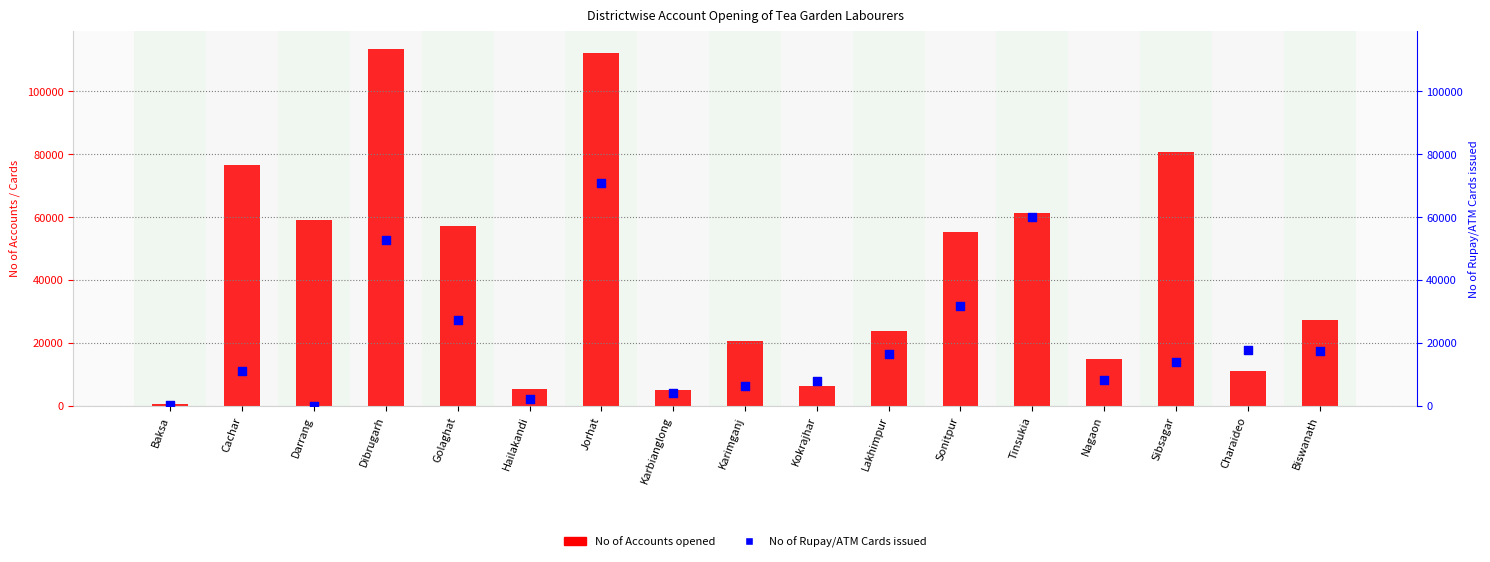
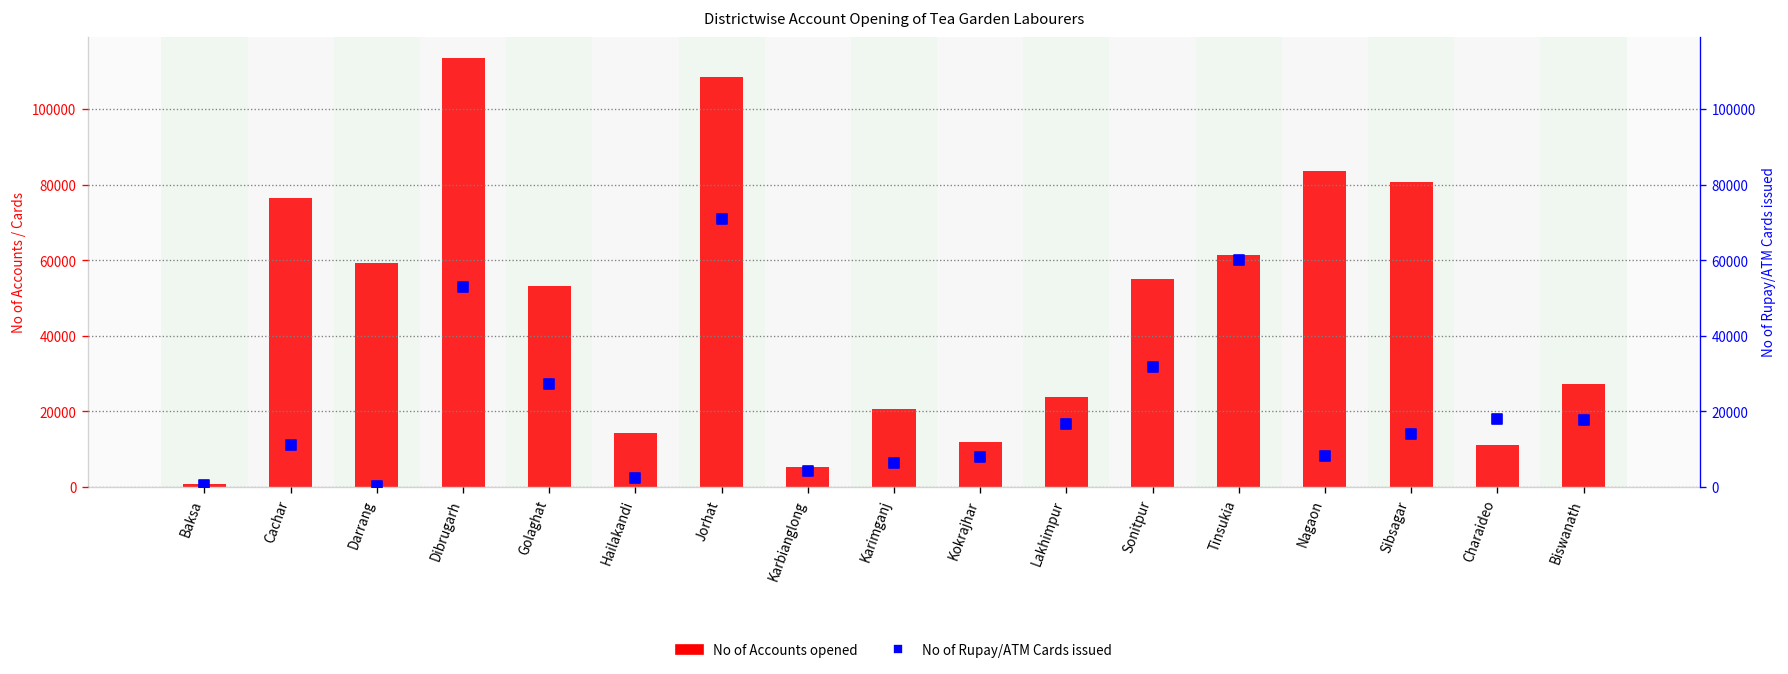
No of Accounts opened, Golaghat: 57000 -> 53000
No of Accounts opened, Hailakandi: 5000 -> 14000
No of Accounts opened, Jorhat: 112000 -> 109000
No of Accounts opened, Kokrajhar: 6000 -> 12000
No of Accounts opened, Nagaon: 15000 -> 84000
